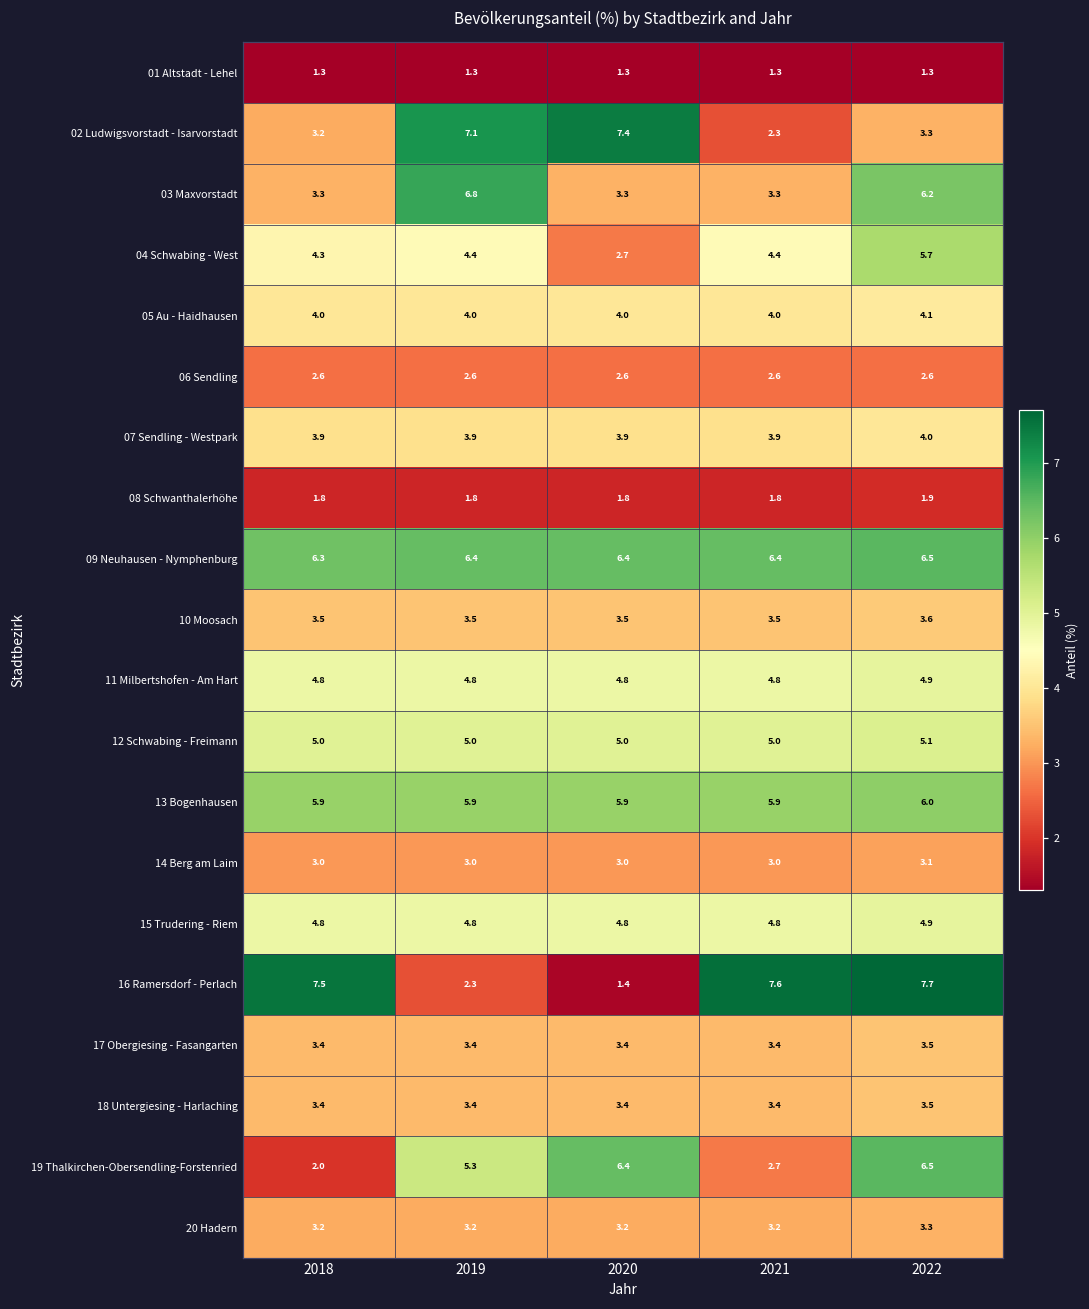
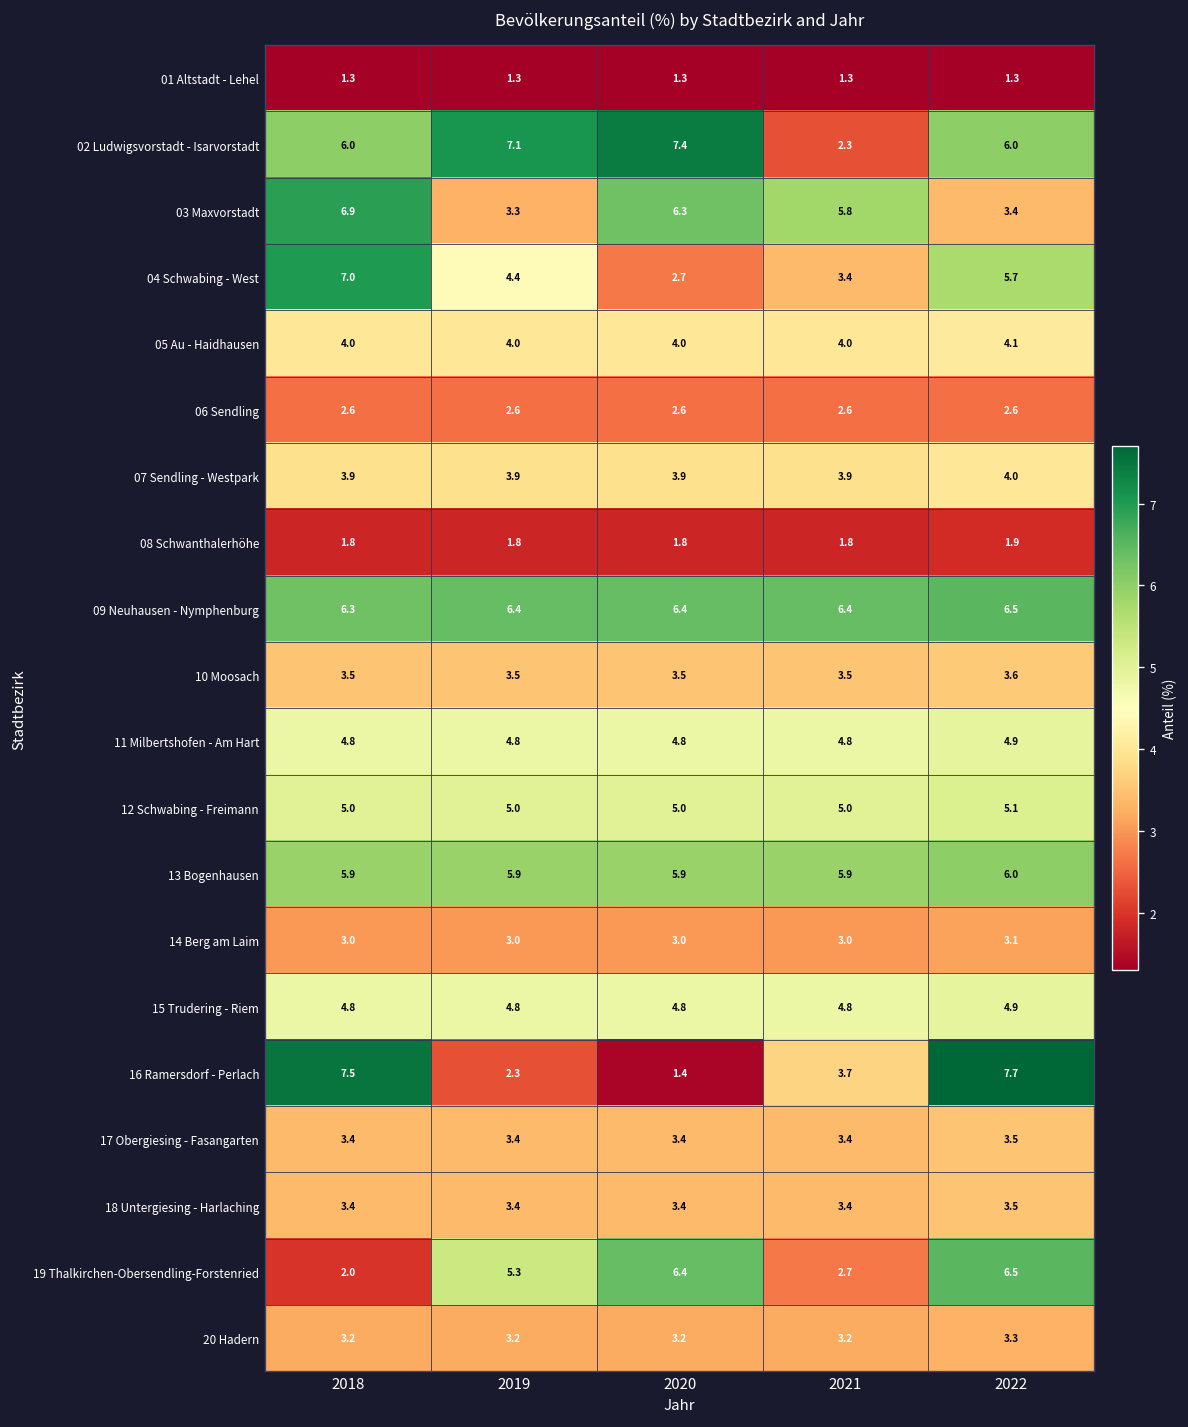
02 Ludwigsvorstadt - Isarvorstadt, 2018: 3.2 -> 6.0
02 Ludwigsvorstadt - Isarvorstadt, 2022: 3.3 -> 6.0
03 Maxvorstadt, 2018: 3.3 -> 6.9
03 Maxvorstadt, 2019: 6.8 -> 3.3
03 Maxvorstadt, 2020: 3.3 -> 6.3
03 Maxvorstadt, 2021: 3.3 -> 5.8
03 Maxvorstadt, 2022: 6.2 -> 3.4
04 Schwabing - West, 2018: 4.3 -> 7.0
04 Schwabing - West, 2021: 4.4 -> 3.4
16 Ramersdorf - Perlach, 2021: 7.6 -> 3.7
